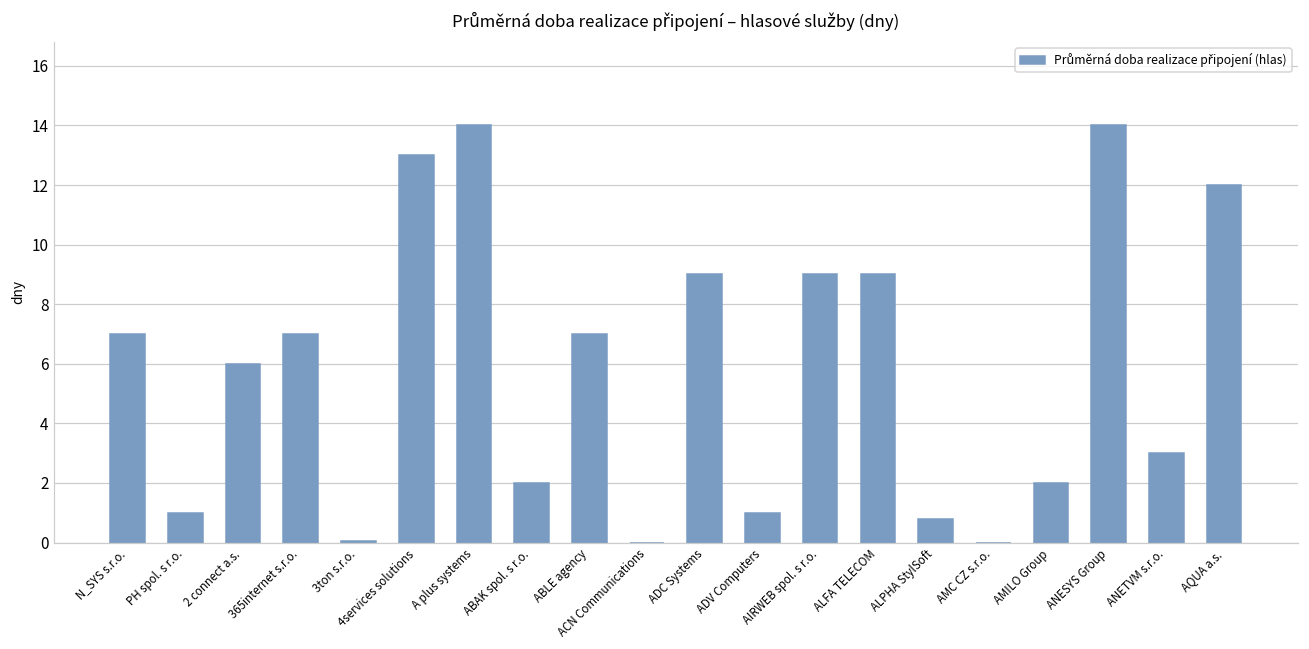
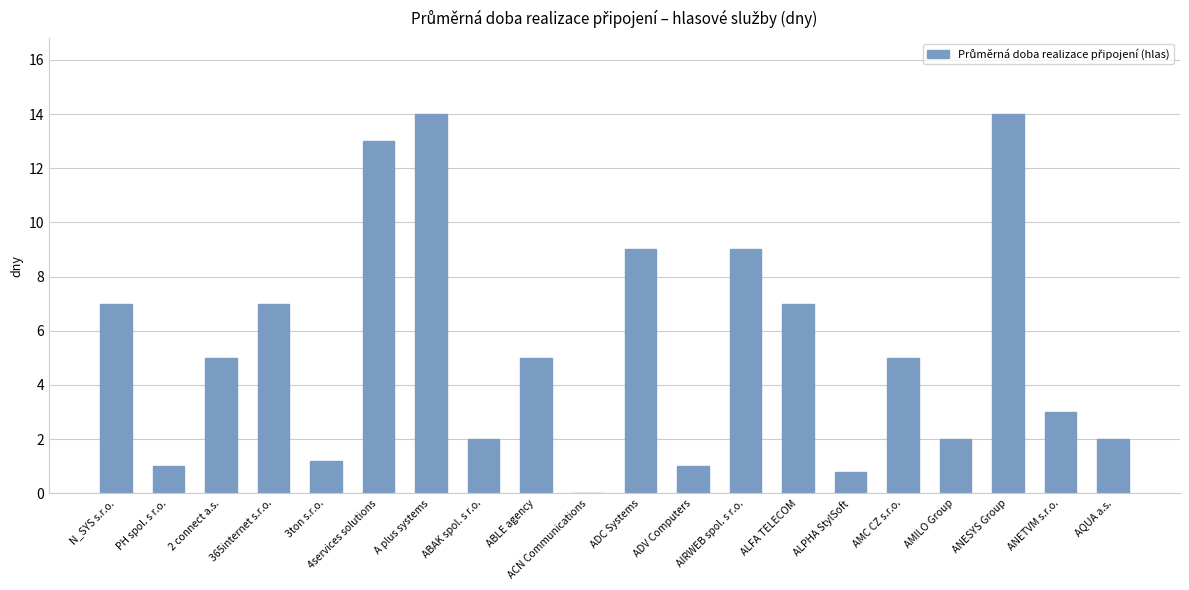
2 connect a.s.: 6 -> 5
3ton s.r.o.: 0.0 -> 1.2
ABLE agency: 7 -> 5
ALFA TELECOM: 9 -> 7
AMC CZ s.r.o.: 0 -> 5
AQUA a.s.: 12 -> 2
